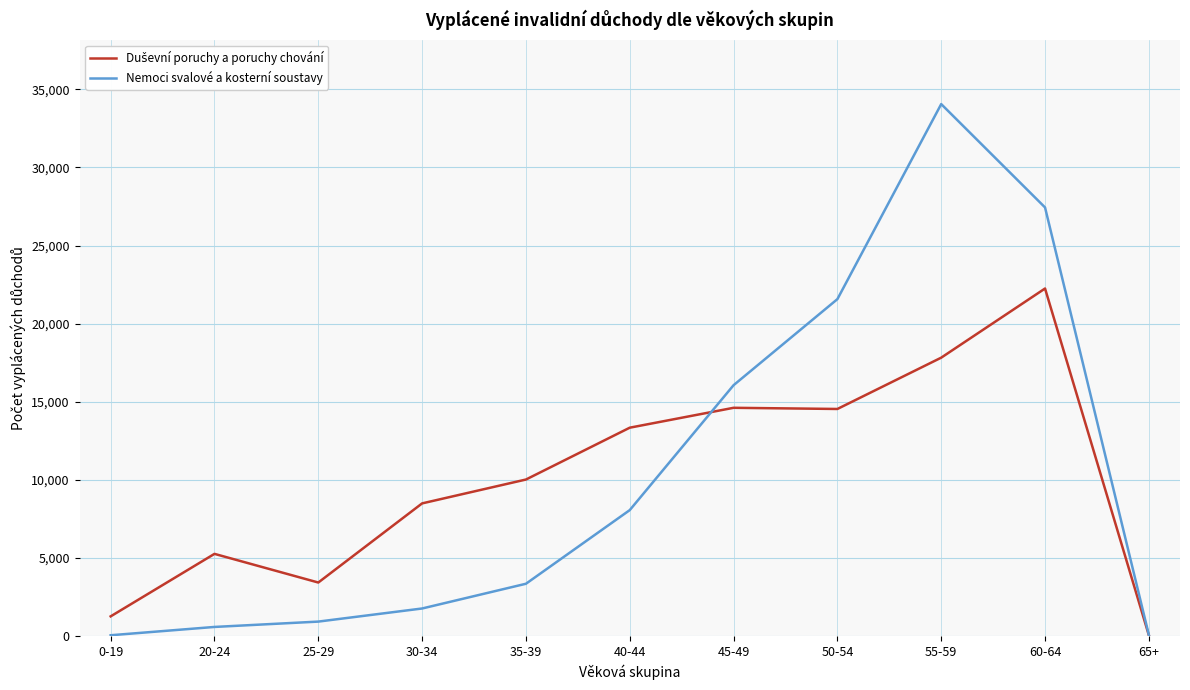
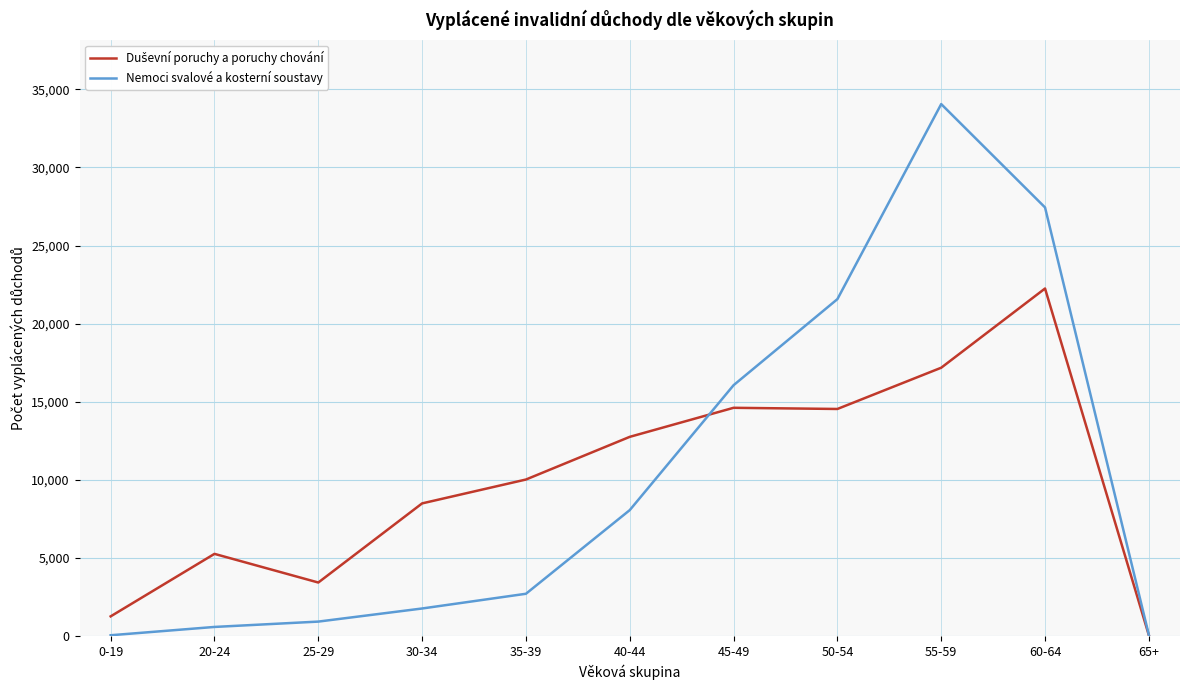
Nemoci svalové a kosterní soustavy, 35-39: 3,400 -> 2,700
Duševní poruchy a poruchy chování, 40-44: 13,300 -> 12,800
Duševní poruchy a poruchy chování, 55-59: 17,800 -> 17,200
